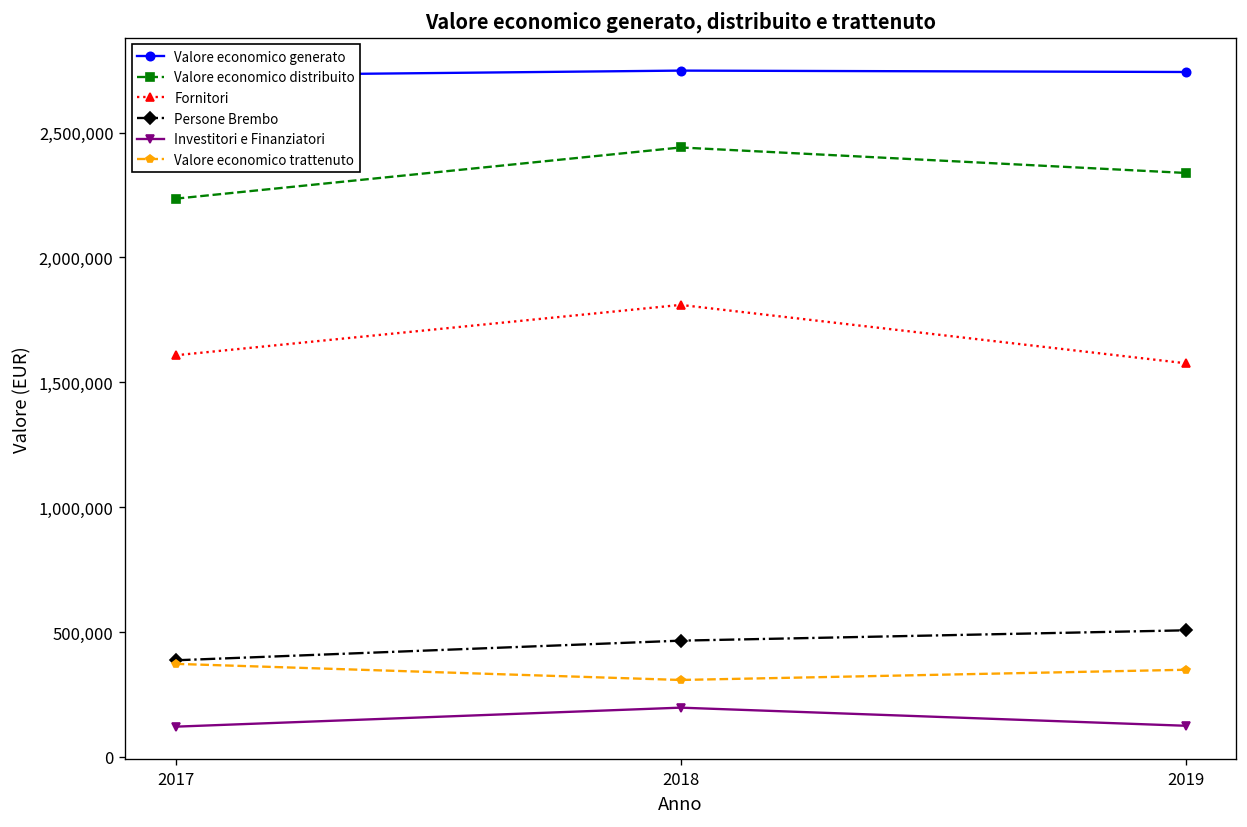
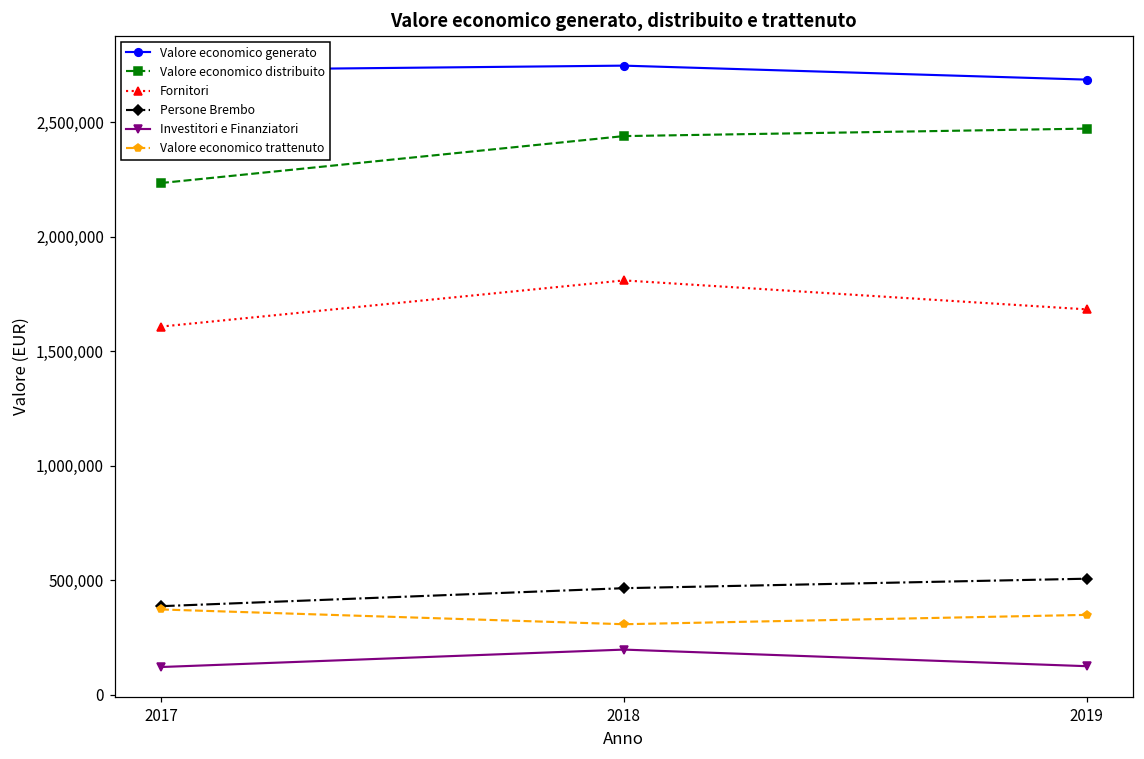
Valore economico generato, 2019: 2,740,000 -> 2,690,000
Valore economico distribuito, 2019: 2,340,000 -> 2,470,000
Fornitori, 2019: 1,580,000 -> 1,680,000
